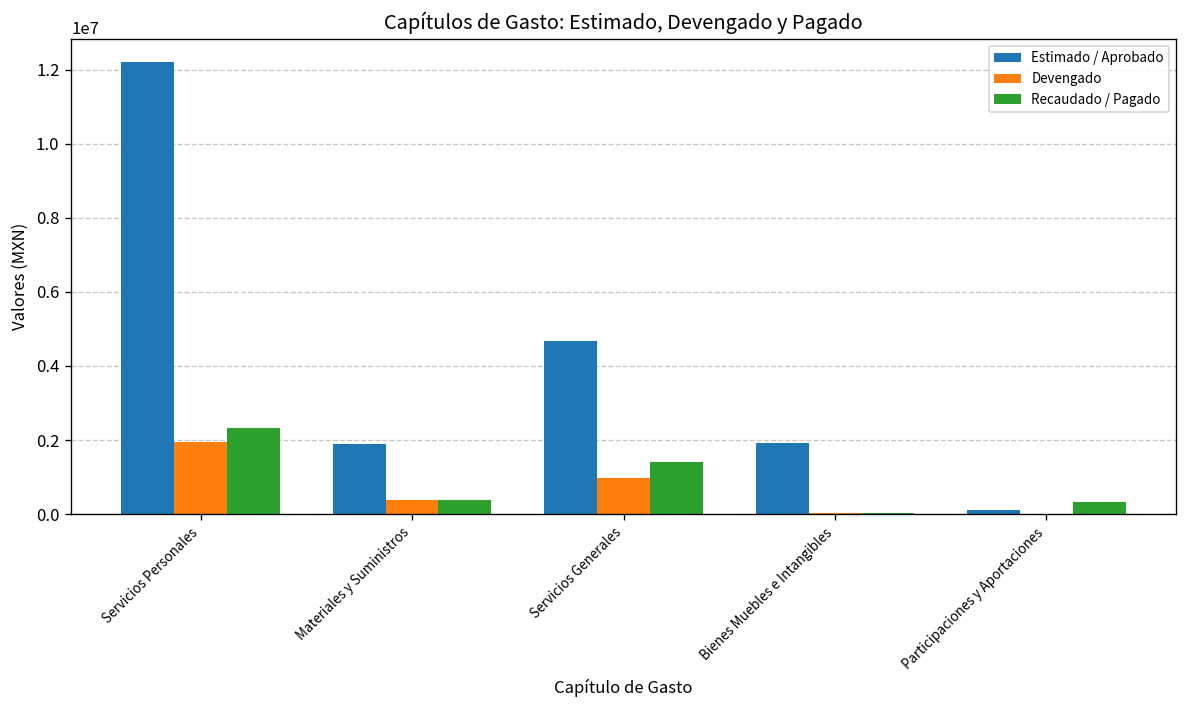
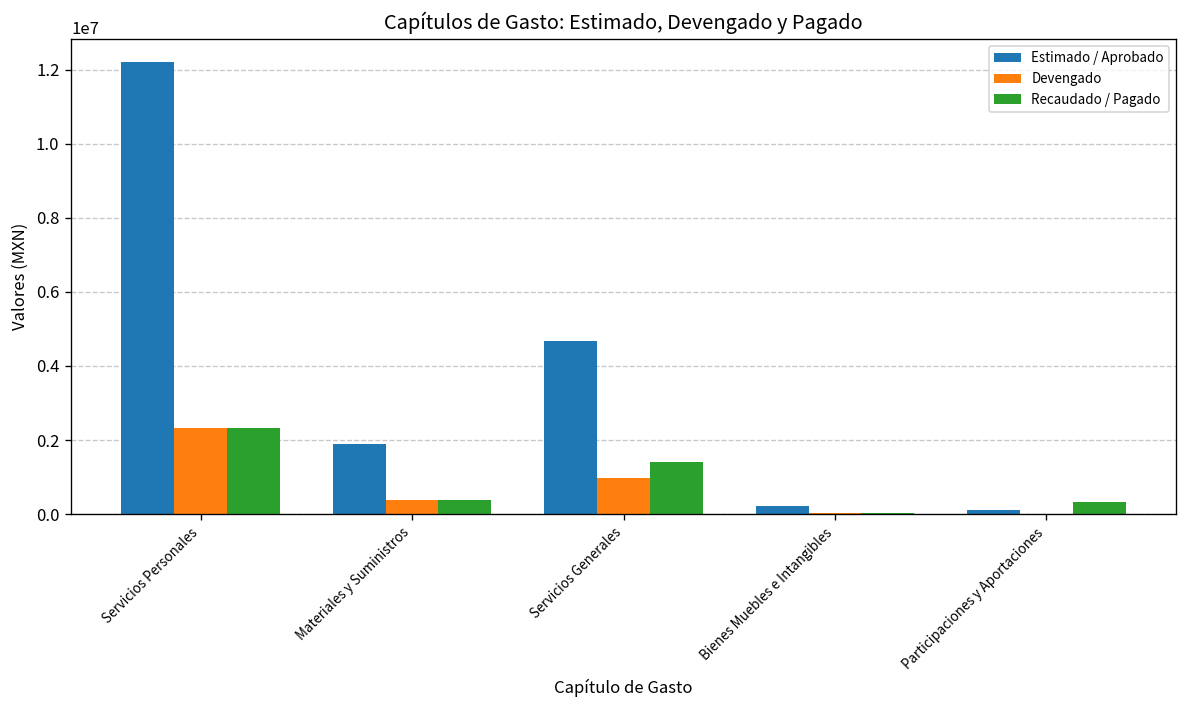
Devengado, Servicios Personales: 2000000 -> 2300000
Estimado / Aprobado, Bienes Muebles e Intangibles: 1900000 -> 200000
